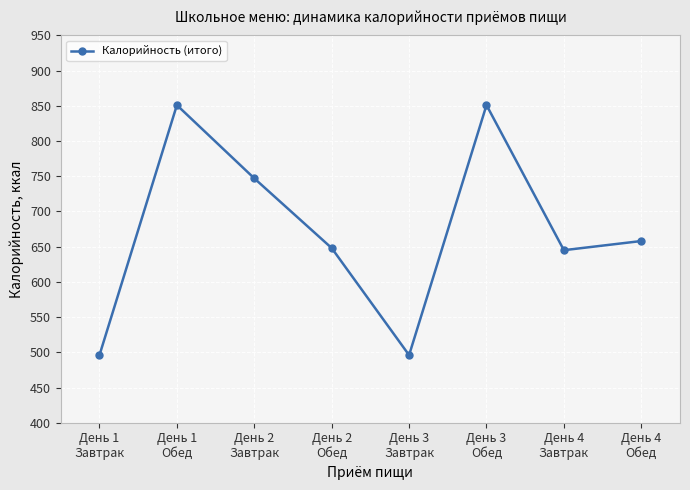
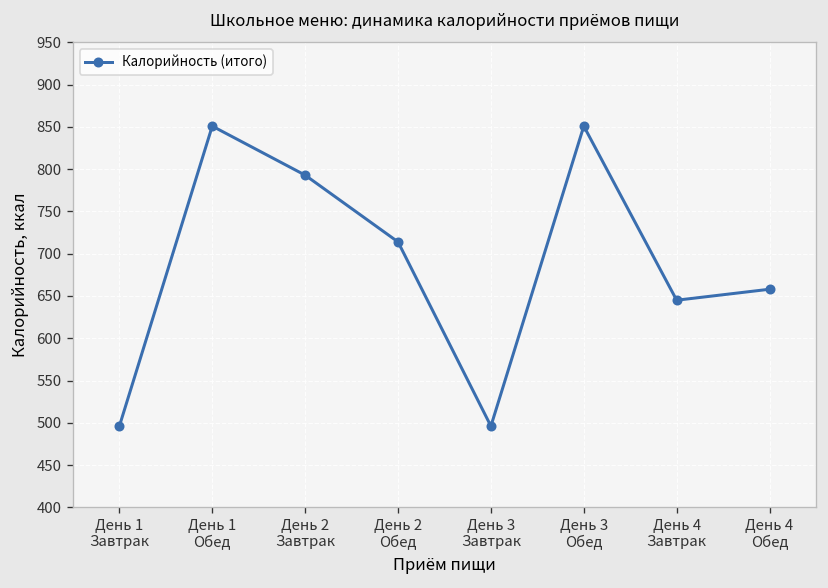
День 2 Завтрак: 750 -> 790
День 2 Обед: 650 -> 710
